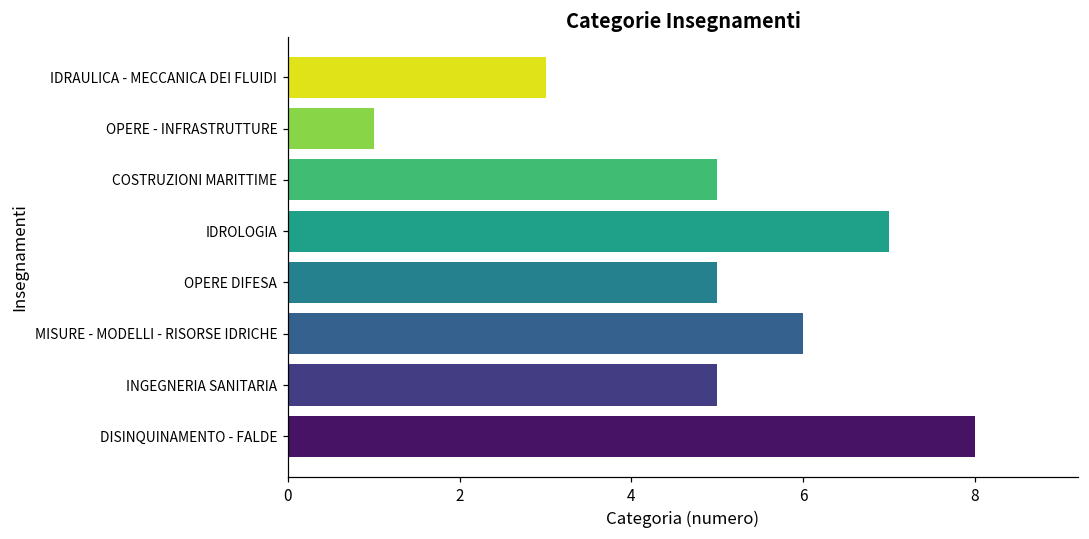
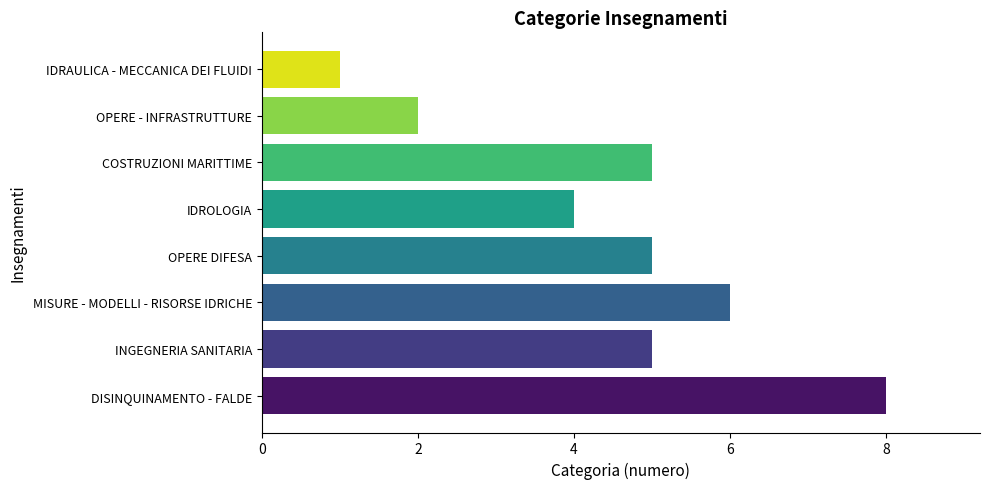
IDRAULICA - MECCANICA DEI FLUIDI: 3 -> 1
OPERE - INFRASTRUTTURE: 1 -> 2
IDROLOGIA: 7 -> 4
